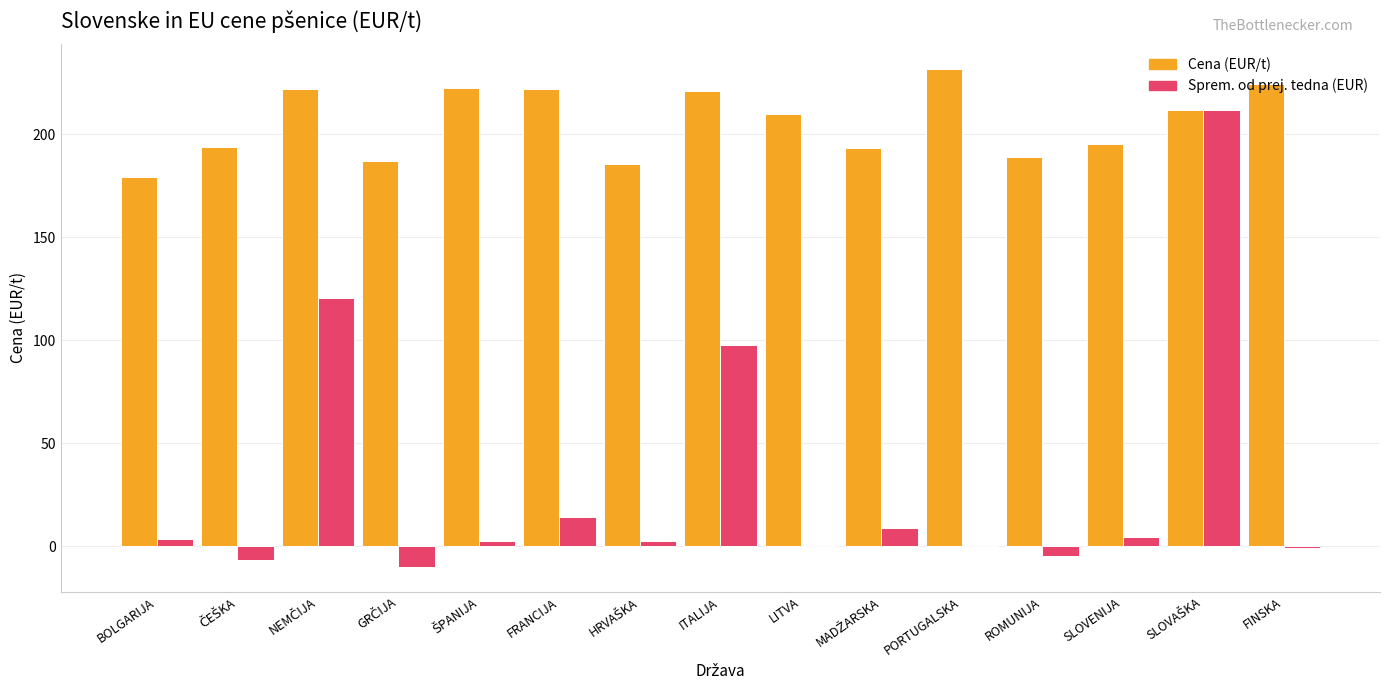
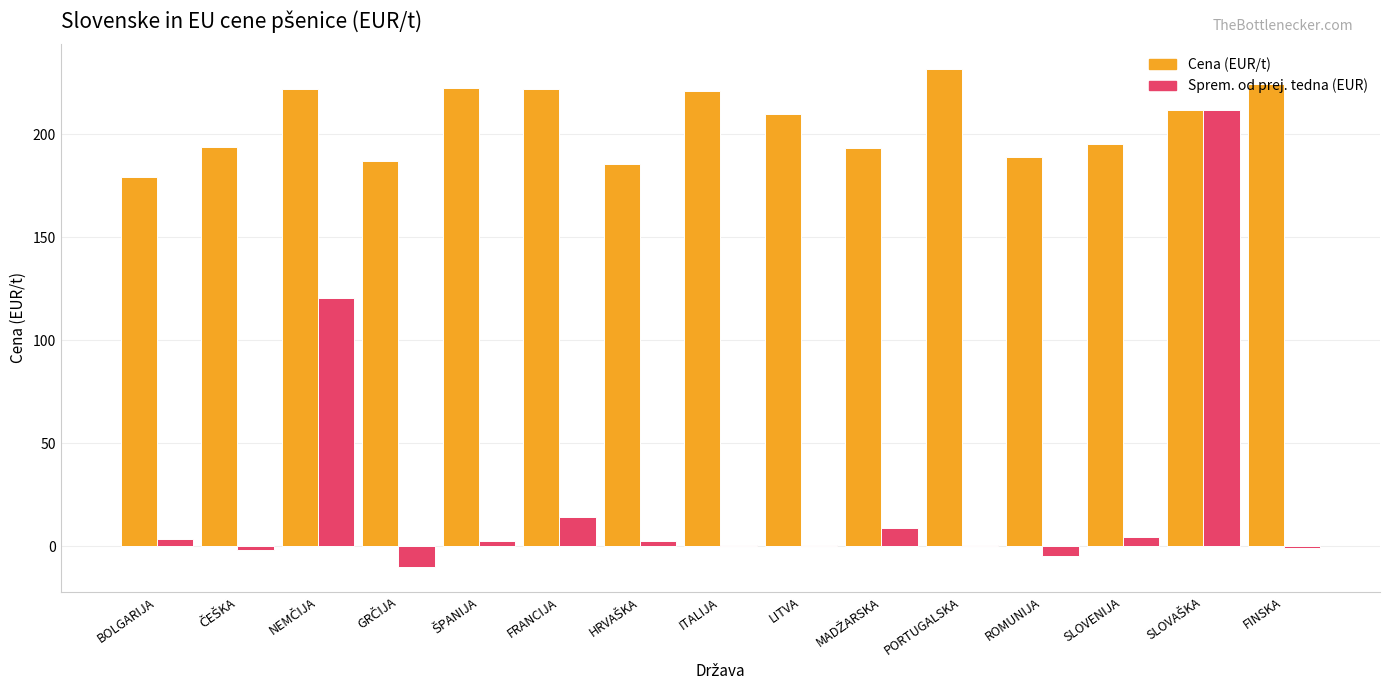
Sprem. od prej. tedna (EUR), ČEŠKA: -7 -> -2
Sprem. od prej. tedna (EUR), ITALIJA: 98 -> 1
